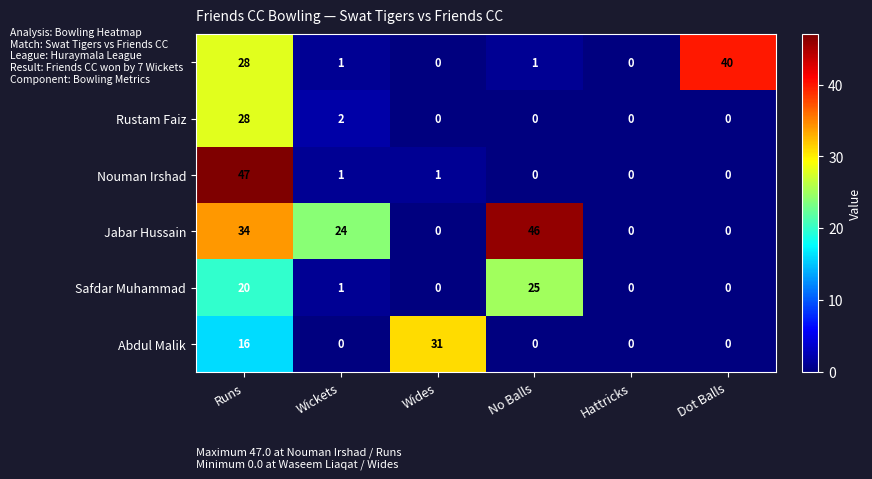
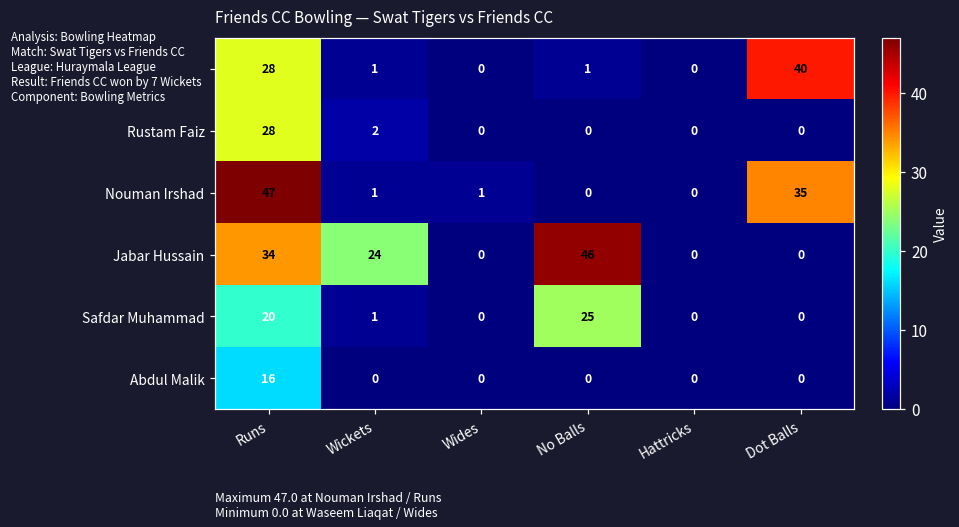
Nouman Irshad, Dot Balls: 0 -> 35
Abdul Malik, Wides: 31 -> 0
